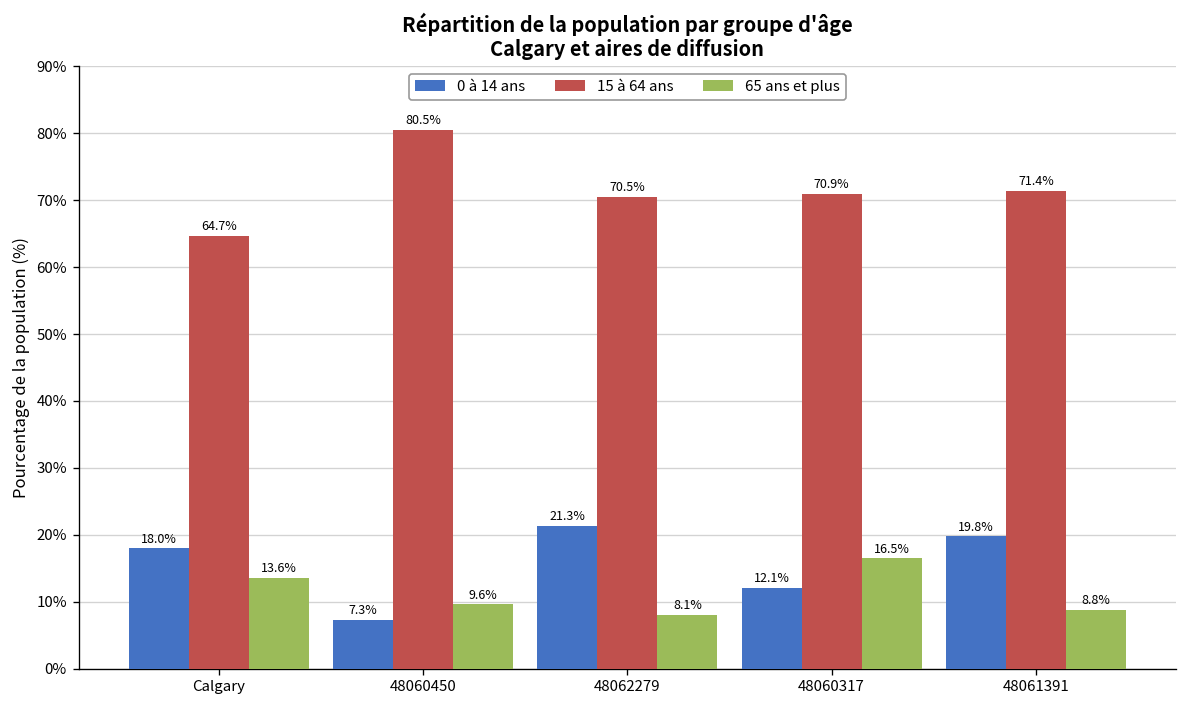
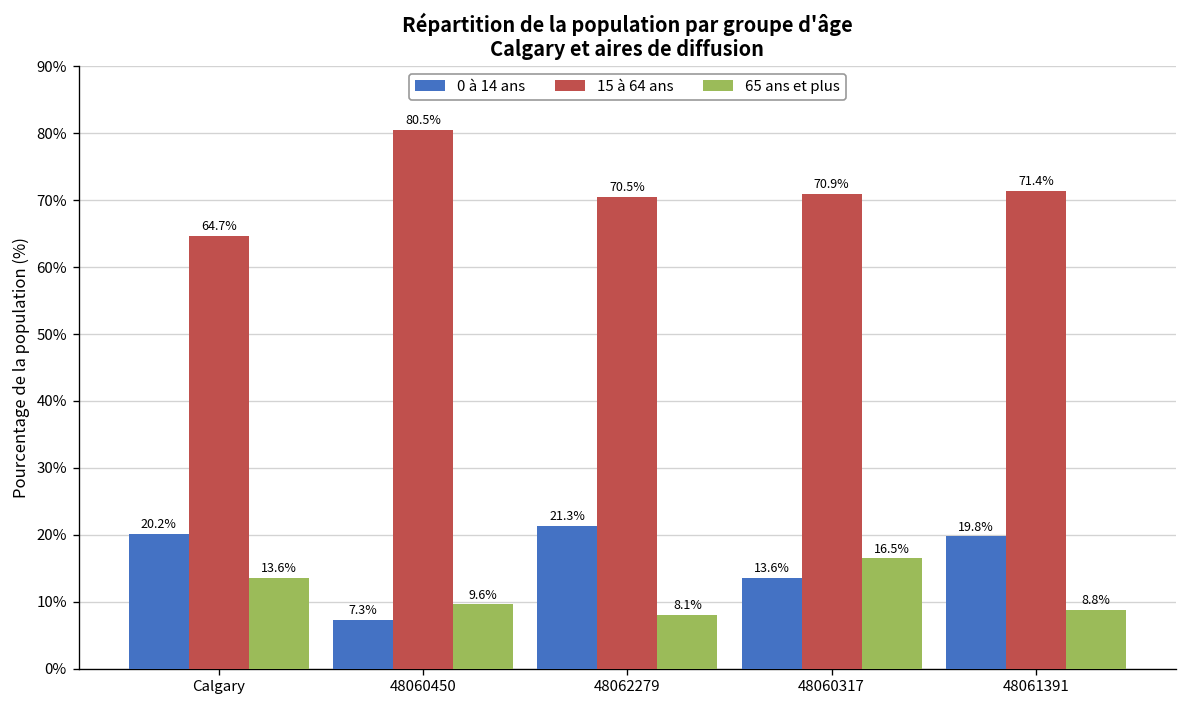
0 à 14 ans, Calgary: 18.0% -> 20.2%
0 à 14 ans, 48060317: 12.1% -> 13.6%
